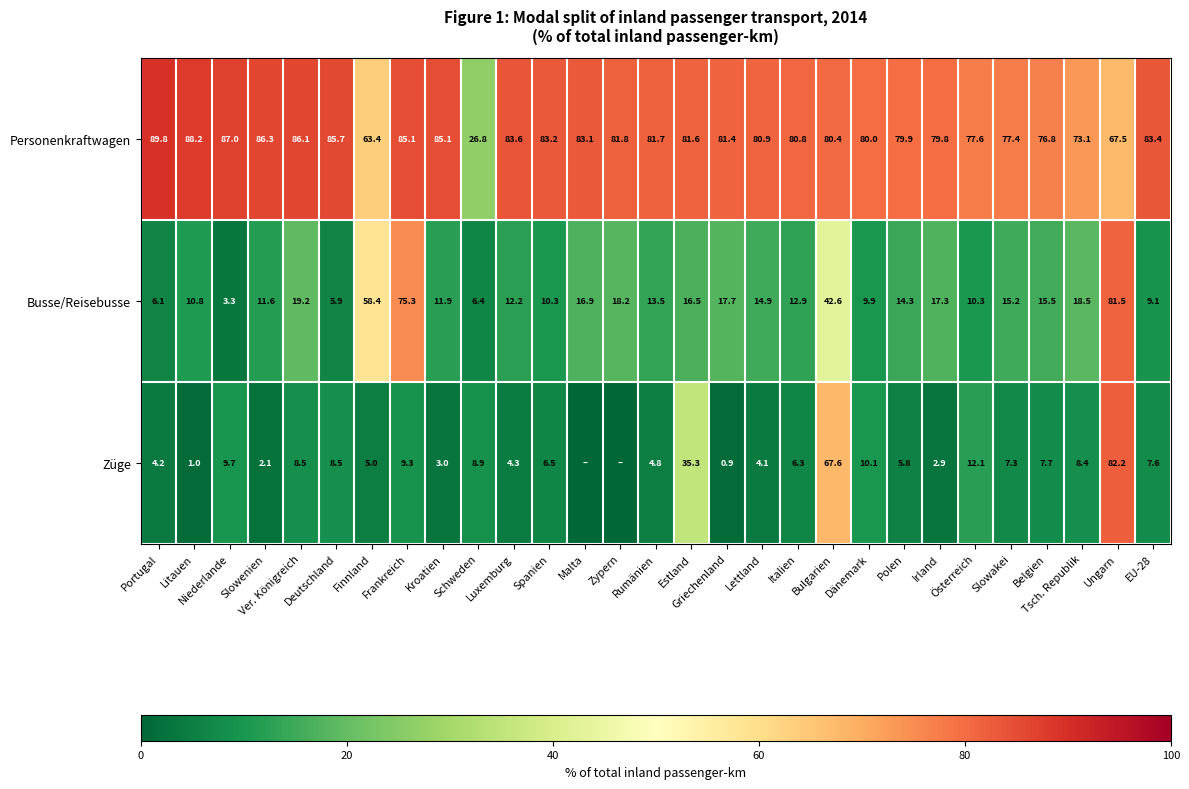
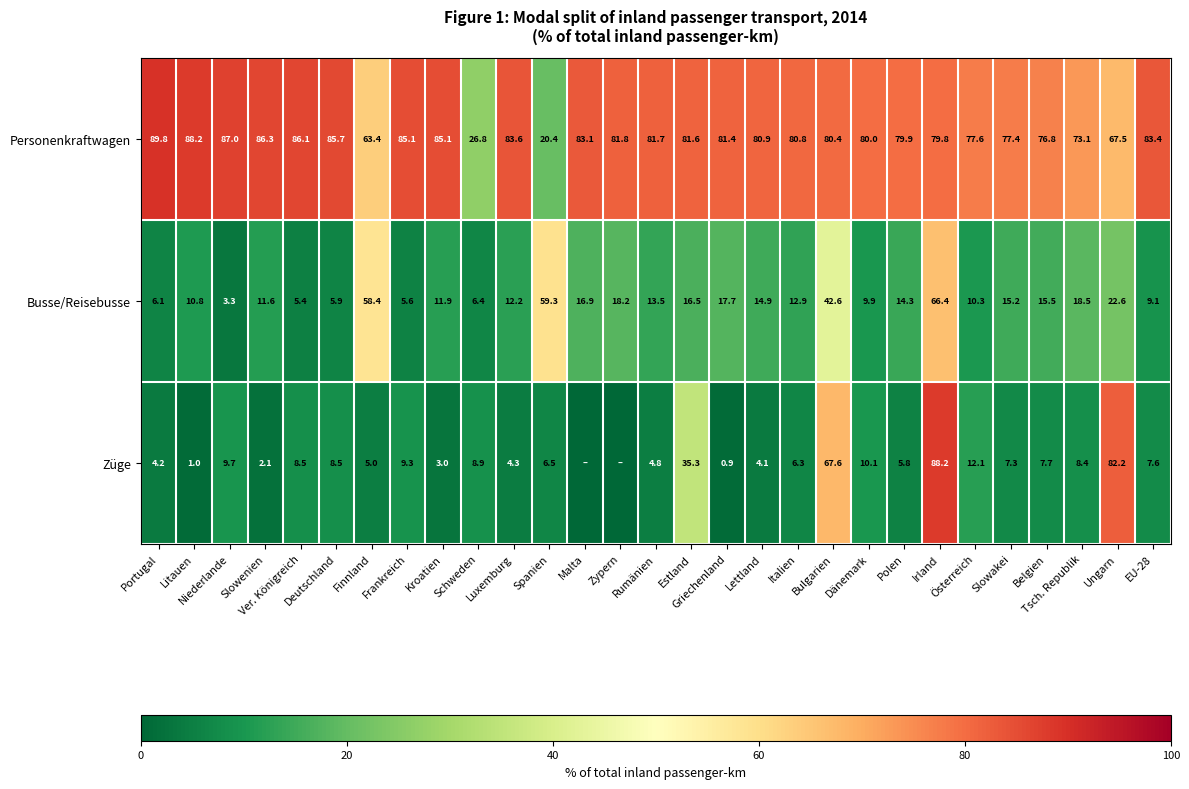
Personenkraftwagen, Spanien: 83.2 -> 20.4
Busse/Reisebusse, Ver. Königreich: 19.2 -> 5.4
Busse/Reisebusse, Frankreich: 75.3 -> 5.6
Busse/Reisebusse, Spanien: 10.3 -> 59.3
Busse/Reisebusse, Irland: 17.3 -> 66.4
Busse/Reisebusse, Ungarn: 81.5 -> 22.6
Züge, Irland: 2.9 -> 88.2
